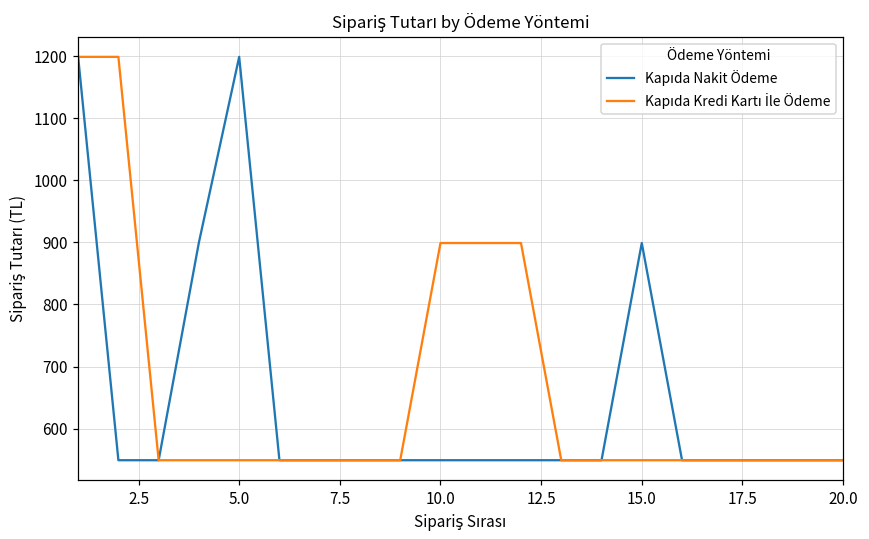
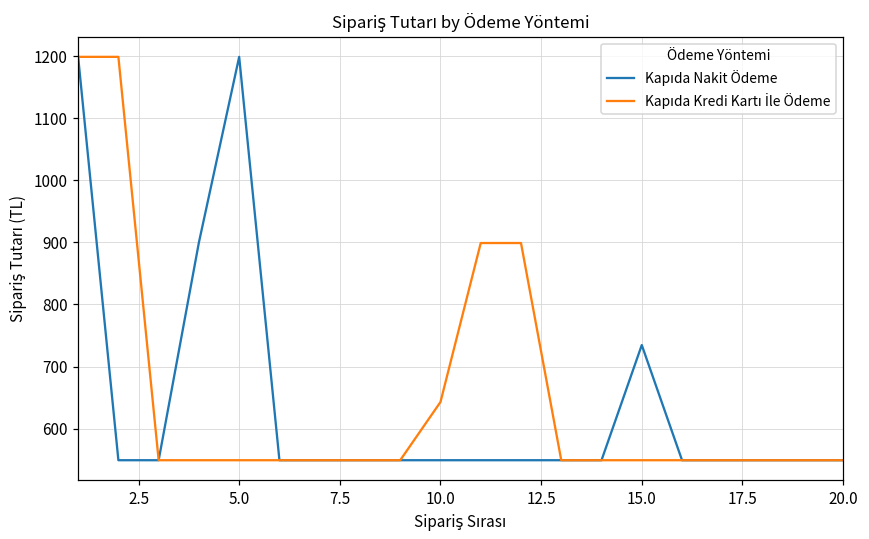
Kapıda Kredi Kartı İle Ödeme, 10.0: 900 -> 640
Kapıda Nakit Ödeme, 15.0: 900 -> 730
